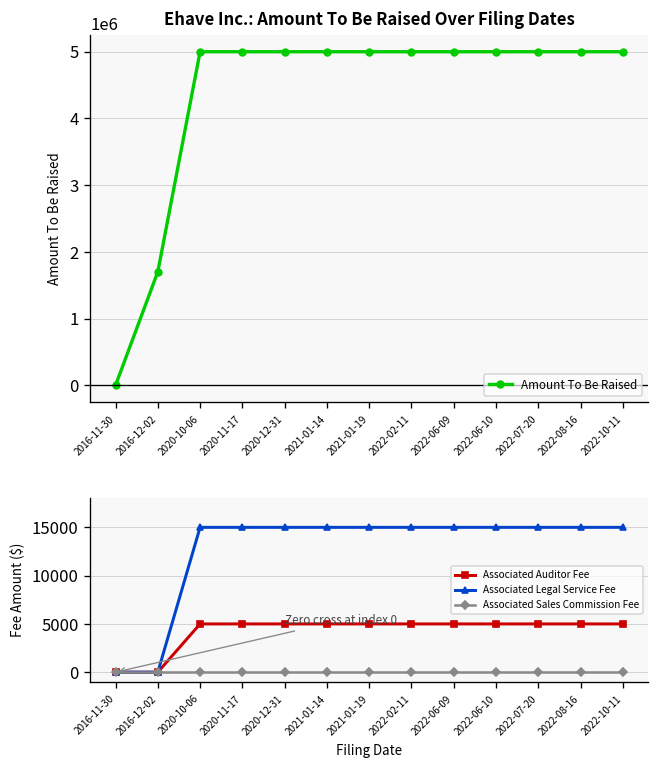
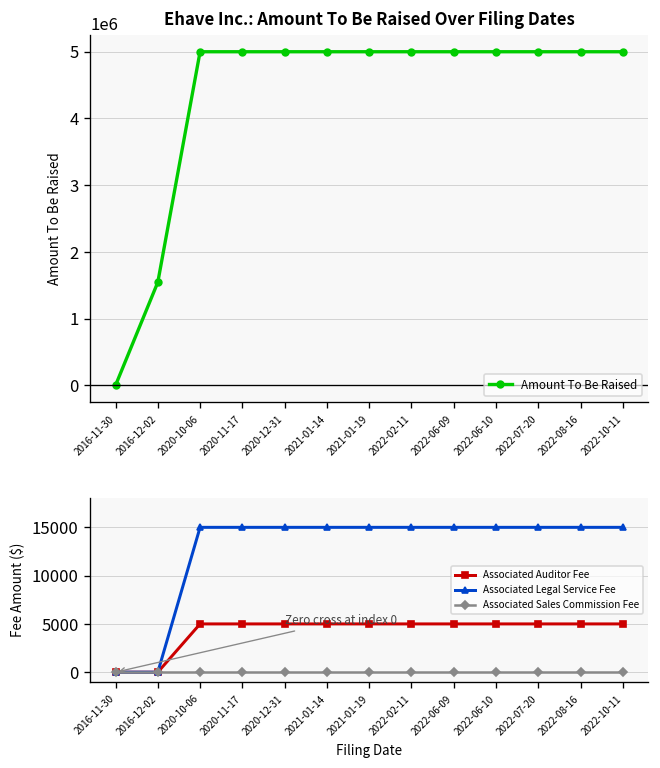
Ehave Inc.: Amount To Be Raised Over Filing Dates, 2016-12-02: 1700000 -> 1500000
